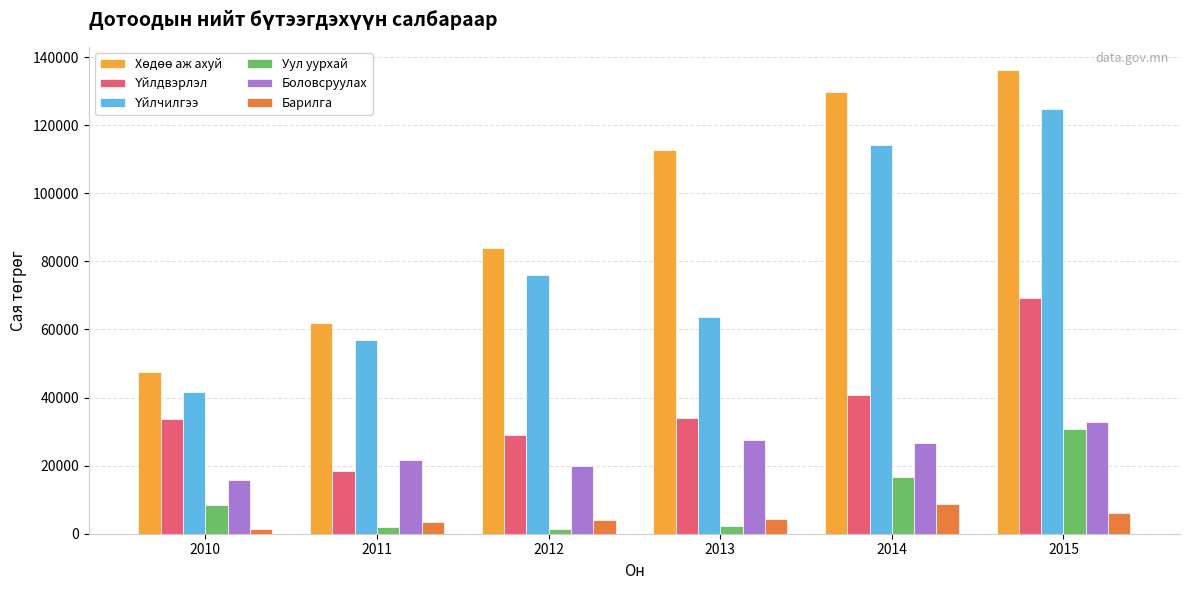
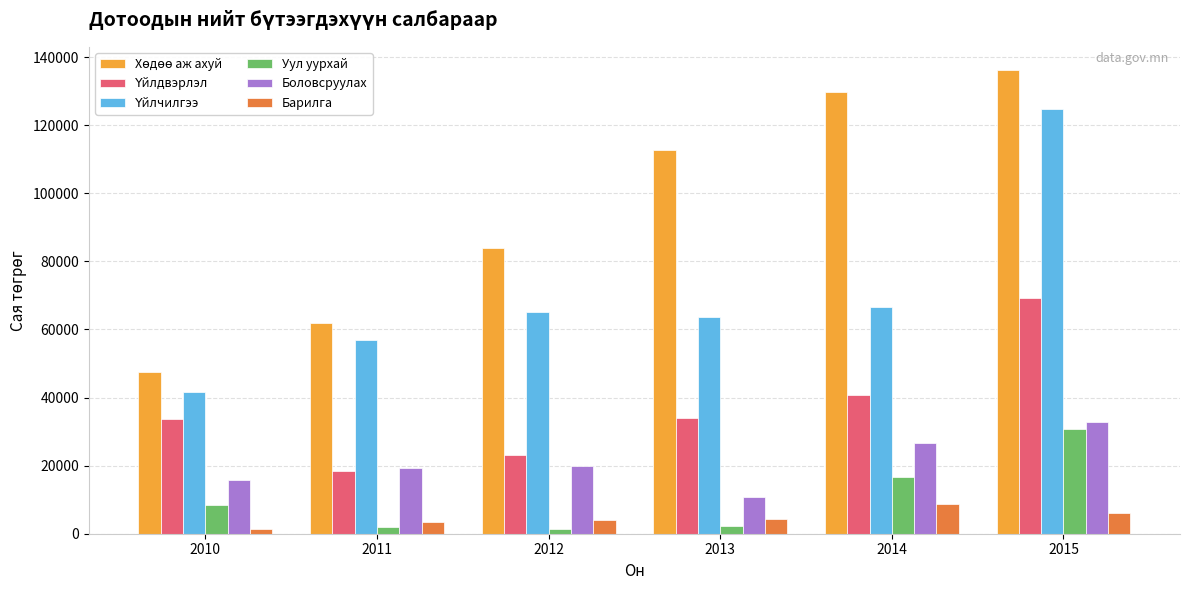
Боловсруулах, 2011: 22000 -> 19000
Үйлдвэрлэл, 2012: 29000 -> 23000
Үйлчилгээ, 2012: 76000 -> 65000
Боловсруулах, 2013: 27000 -> 11000
Үйлчилгээ, 2014: 114000 -> 67000
